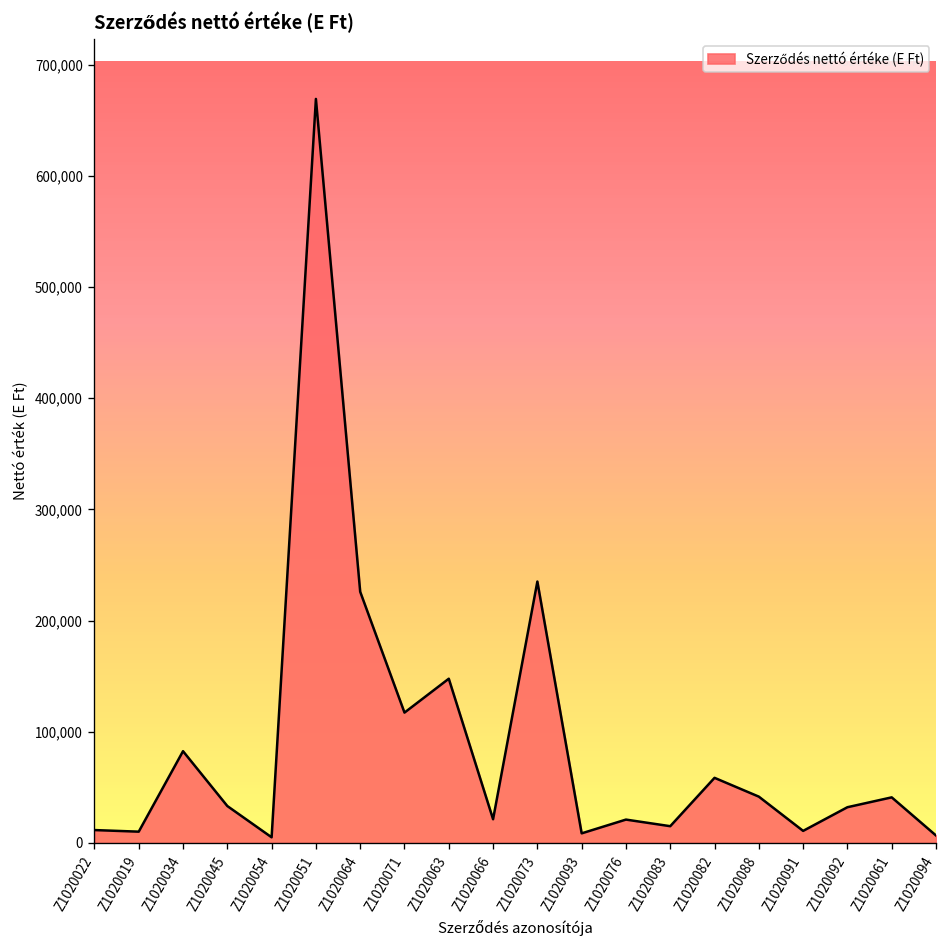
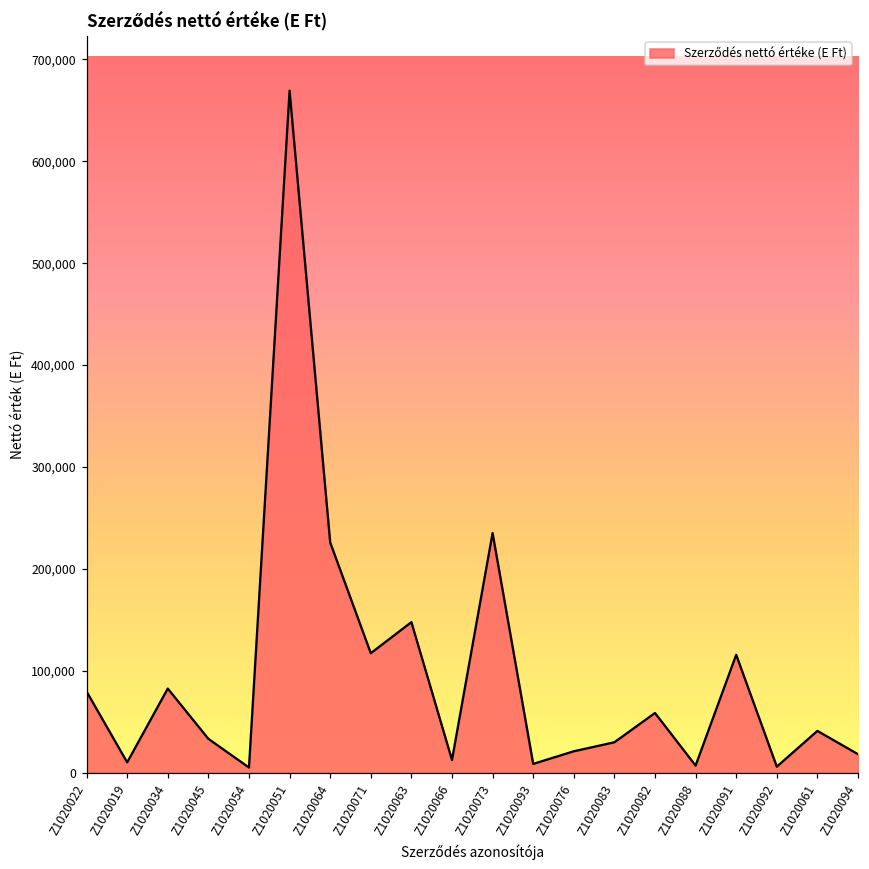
Z1020022: 10,000 -> 80,000
Z1020066: 20,000 -> 10,000
Z1020083: 10,000 -> 30,000
Z1020088: 40,000 -> 10,000
Z1020091: 10,000 -> 120,000
Z1020092: 30,000 -> 10,000
Z1020094: 10,000 -> 20,000
